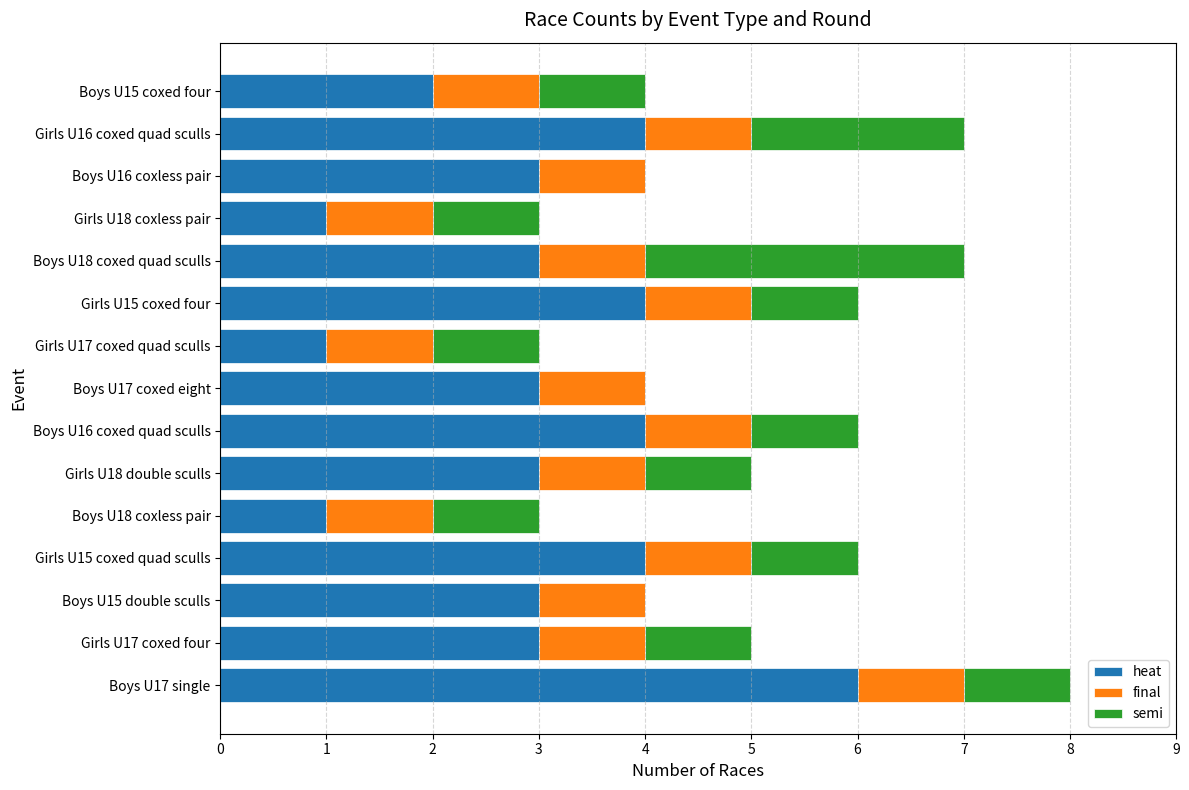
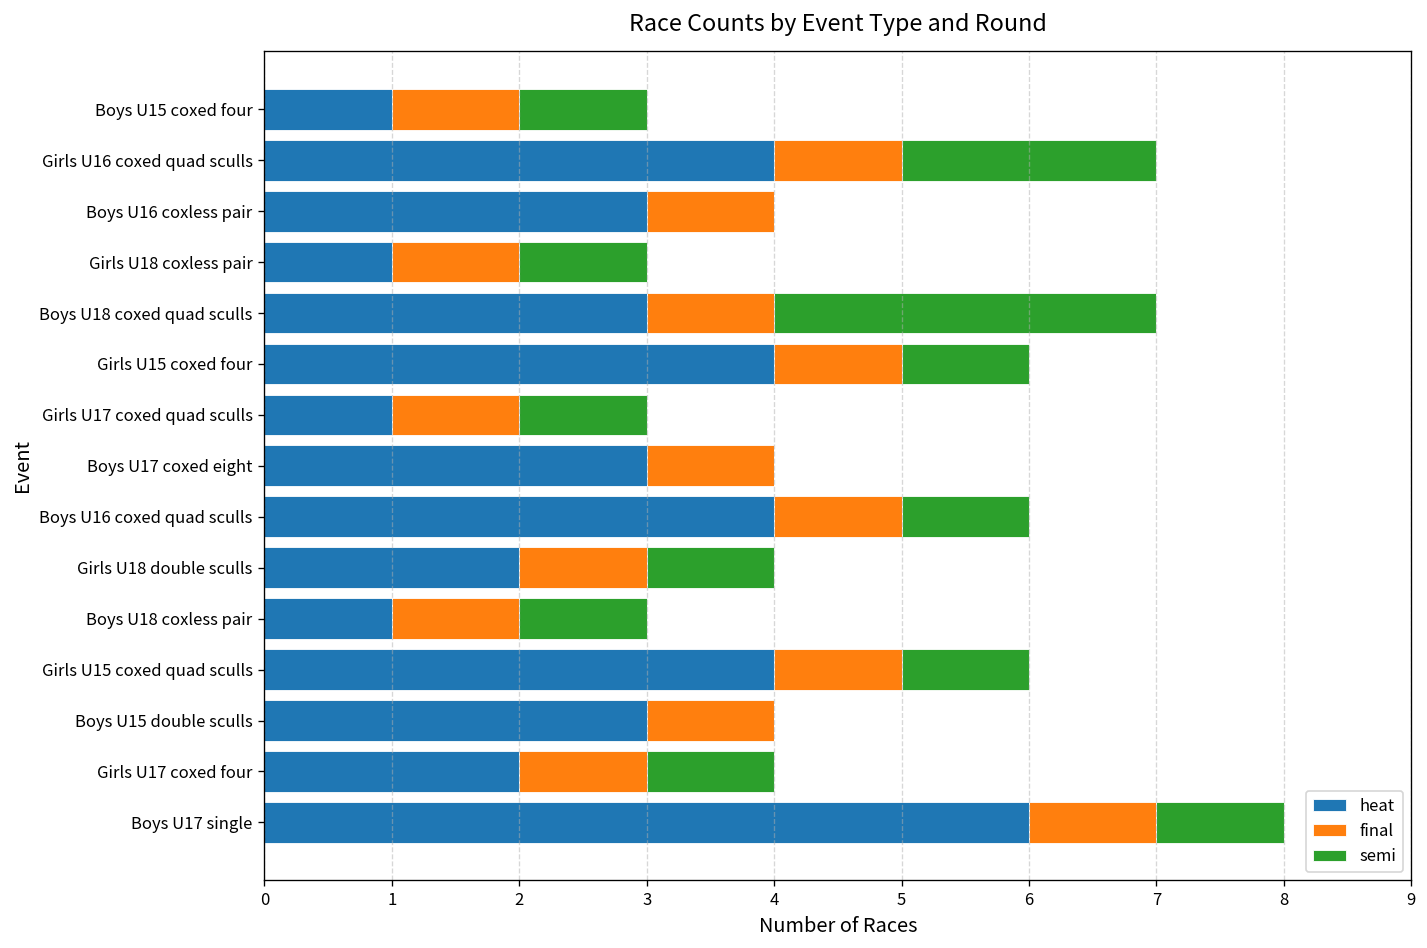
heat, Boys U15 coxed four: 2 -> 1
heat, Girls U18 double sculls: 3 -> 2
heat, Girls U17 coxed four: 3 -> 2
